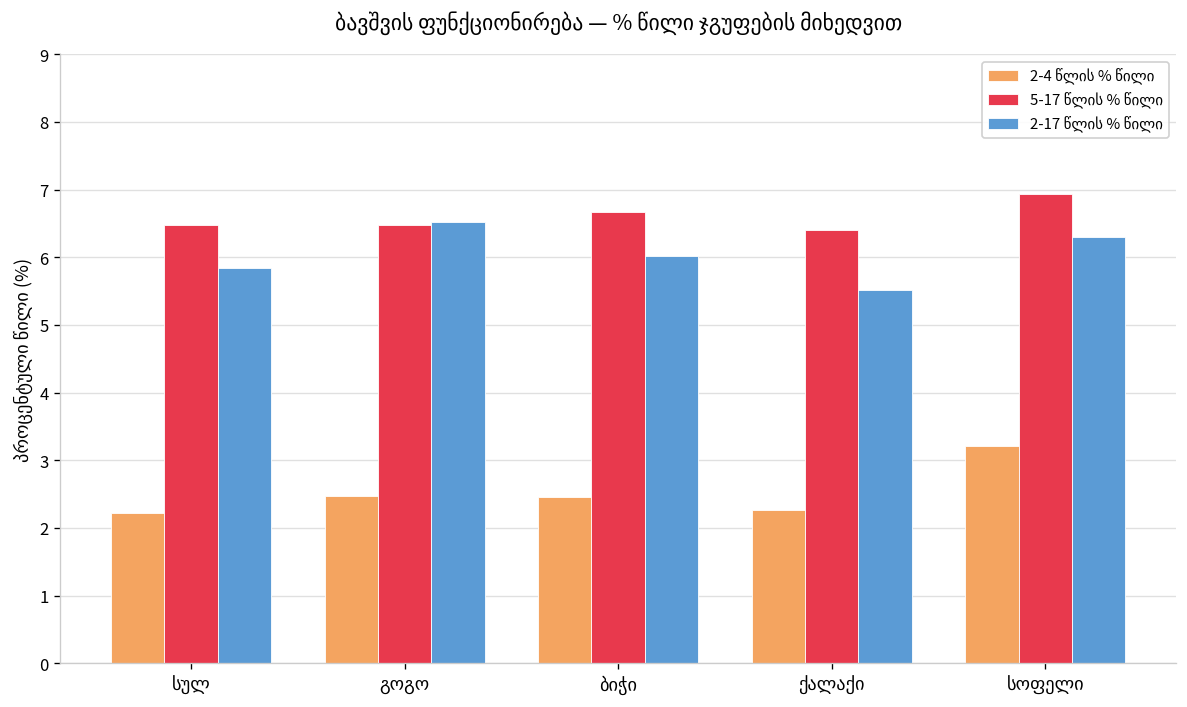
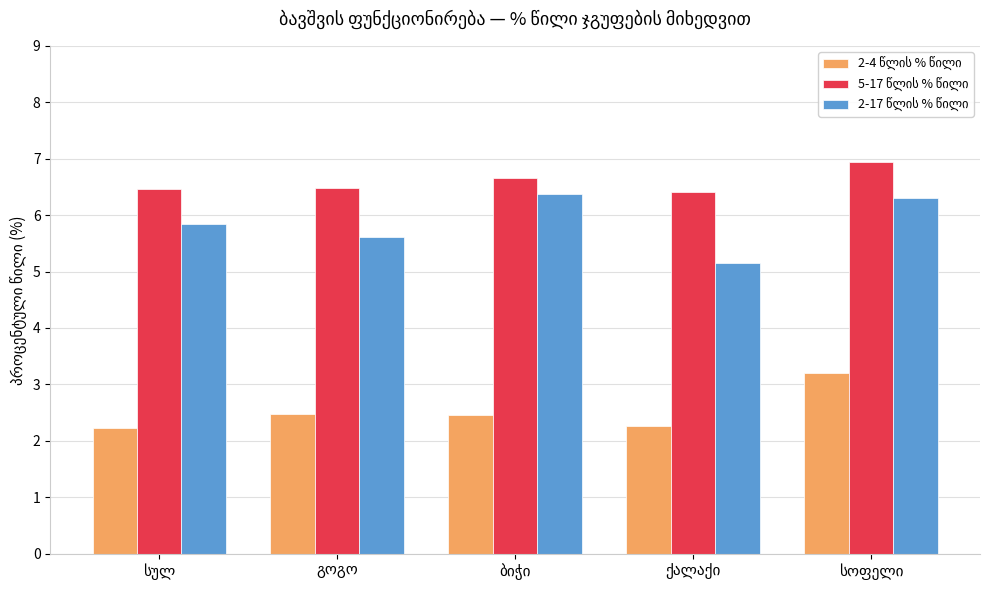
2-17 წლის % წილი, გოგო: 6.5 -> 5.6
2-17 წლის % წილი, ბიჭი: 6.0 -> 6.4
2-17 წლის % წილი, ქალაქი: 5.5 -> 5.1
